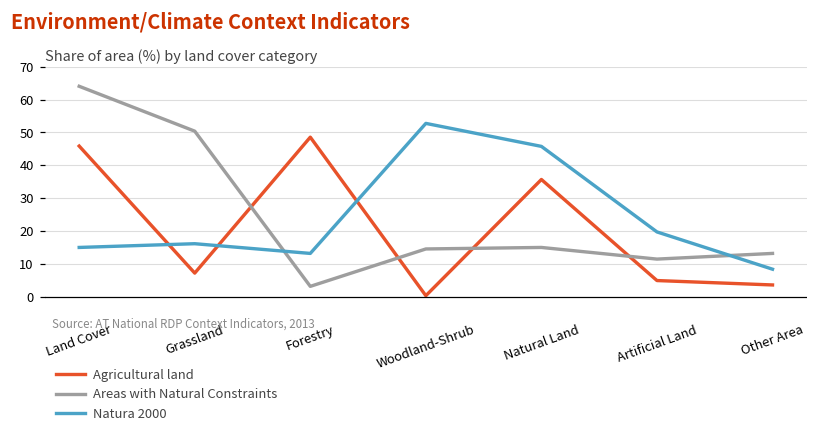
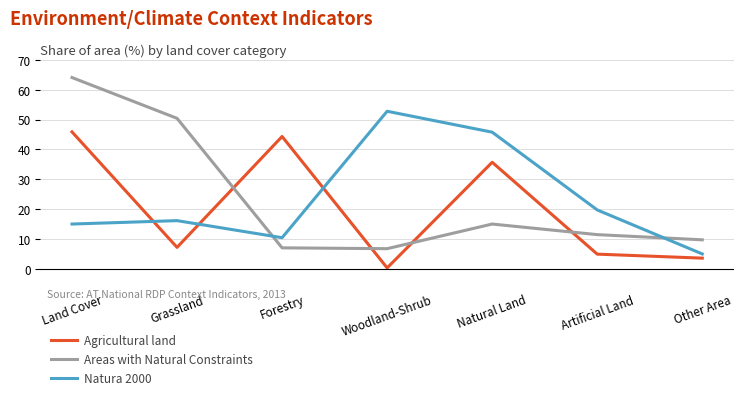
Agricultural land, Forestry: 49 -> 44
Areas with Natural Constraints, Forestry: 3 -> 7
Natura 2000, Forestry: 13 -> 10
Areas with Natural Constraints, Woodland-Shrub: 15 -> 7
Areas with Natural Constraints, Other Area: 13 -> 10
Natura 2000, Other Area: 8 -> 5
